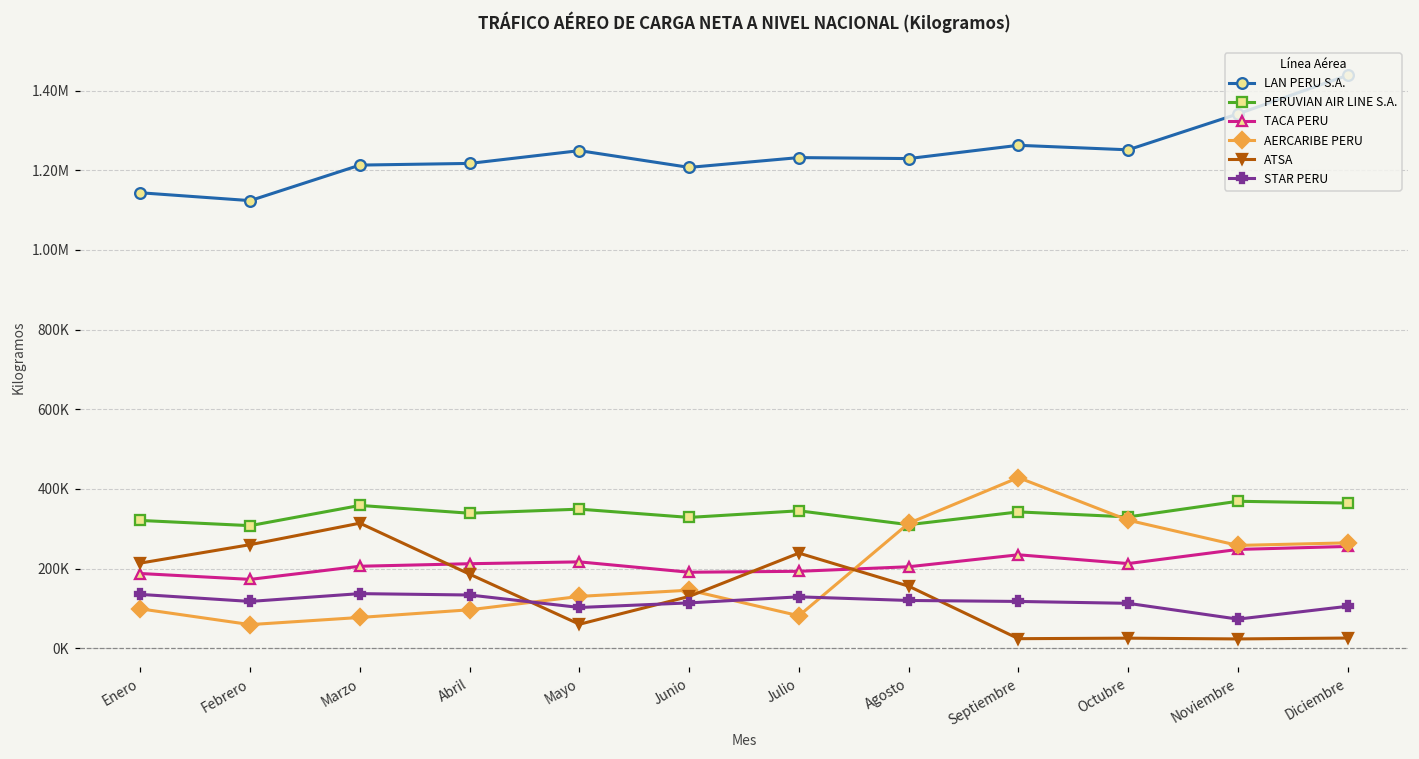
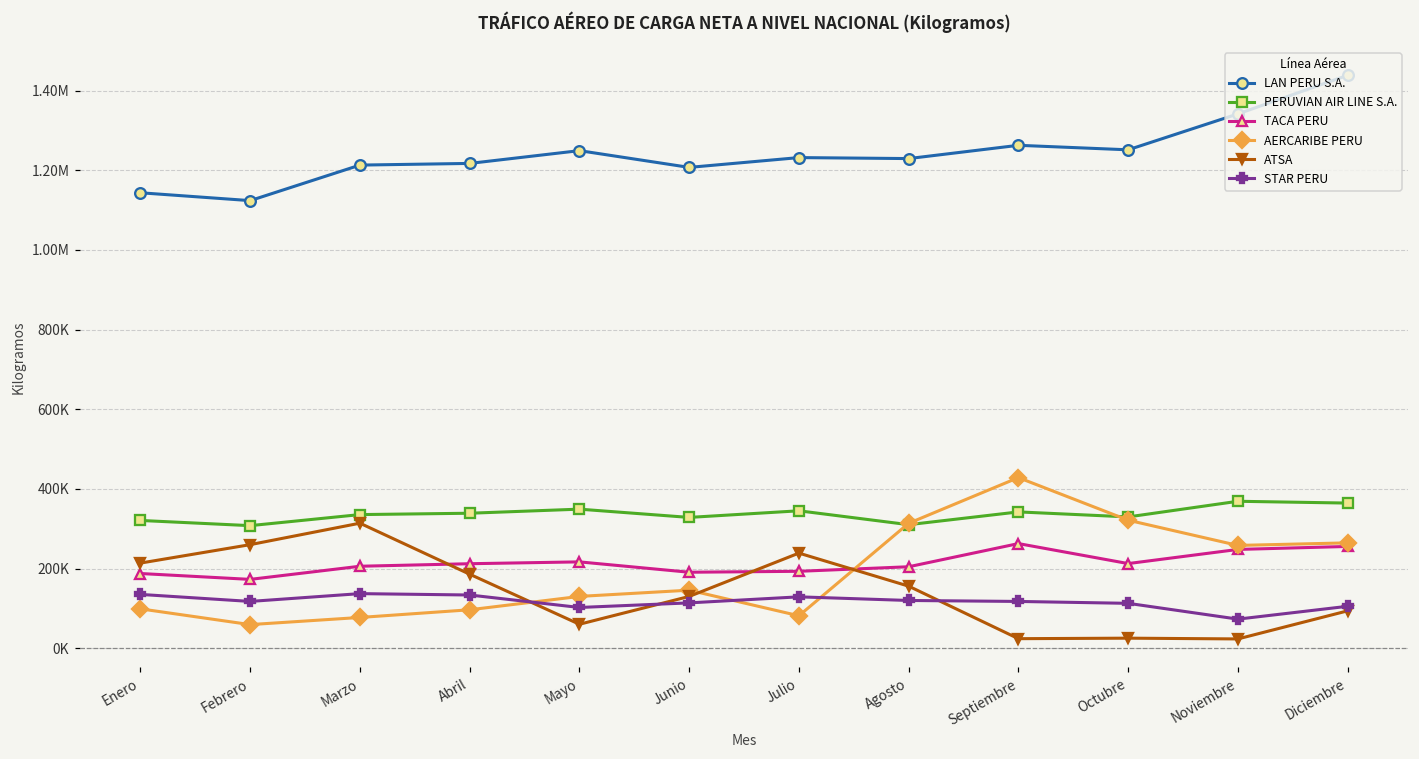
PERUVIAN AIR LINE S.A., Marzo: 360000 -> 340000
TACA PERU, Septiembre: 230000 -> 260000
ATSA, Diciembre: 30000 -> 90000
